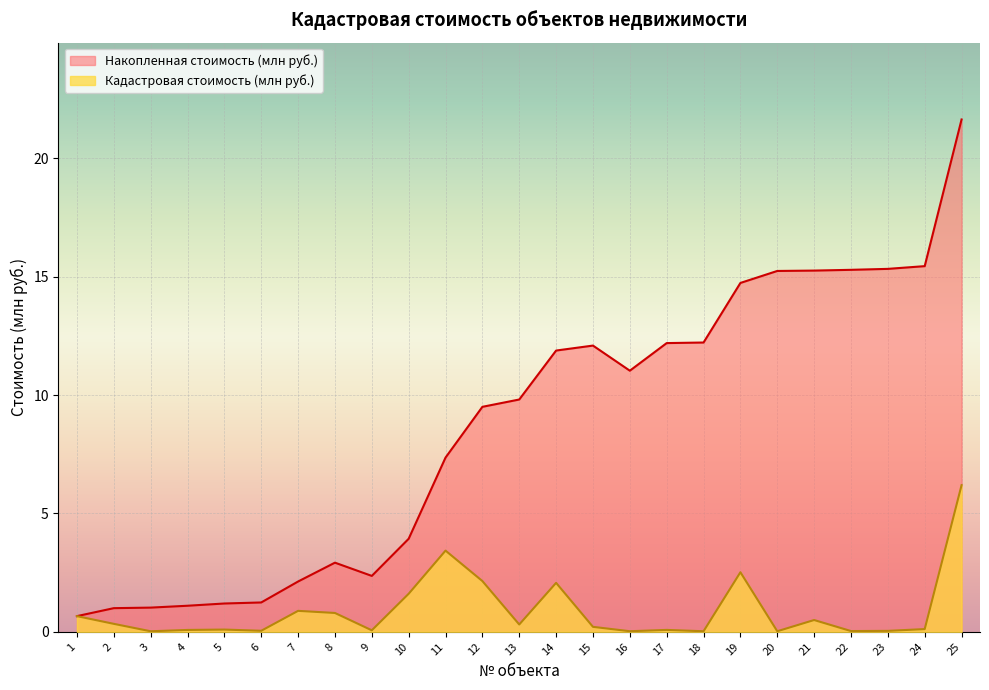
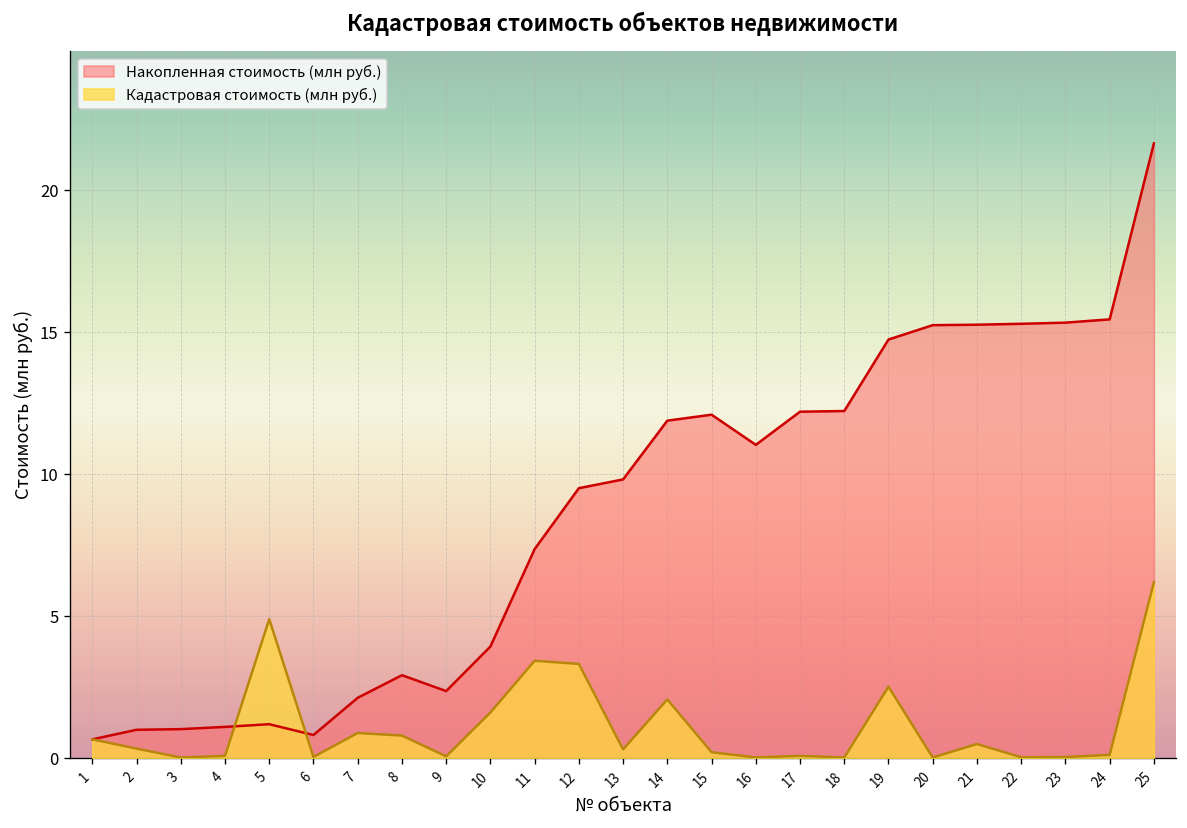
Кадастровая стоимость (млн руб.), 5: 0.1 -> 4.9
Накопленная стоимость (млн руб.), 6: 1.2 -> 0.8
Кадастровая стоимость (млн руб.), 12: 2.1 -> 3.3
